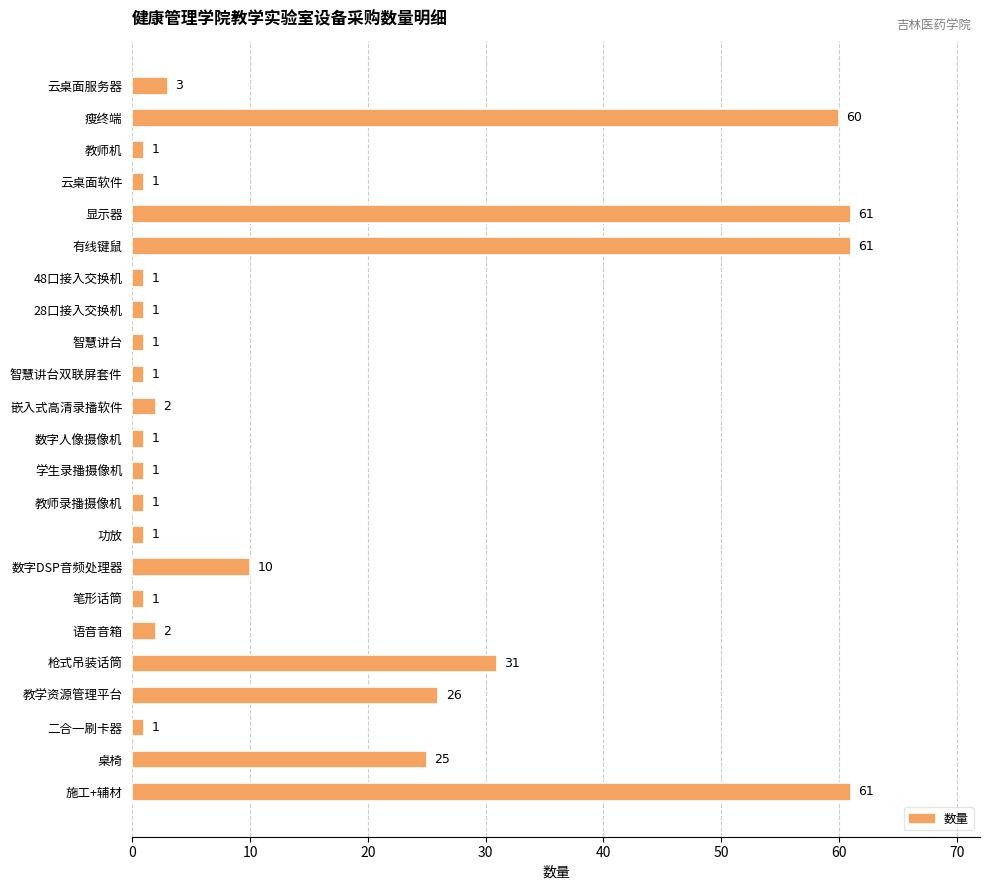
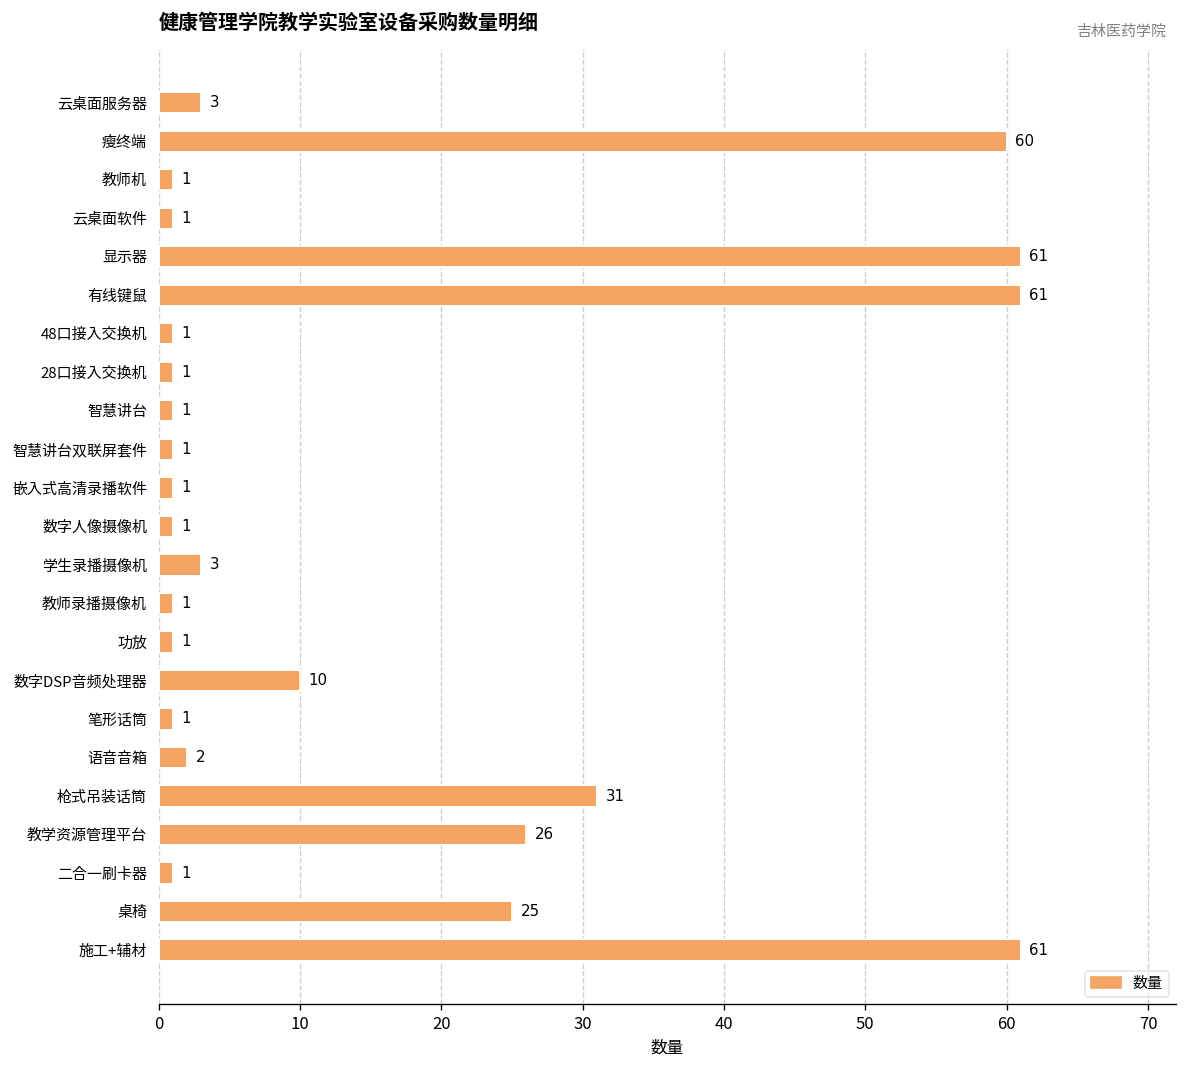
嵌入式高清录播软件: 2 -> 1
学生录播摄像机: 1 -> 3
